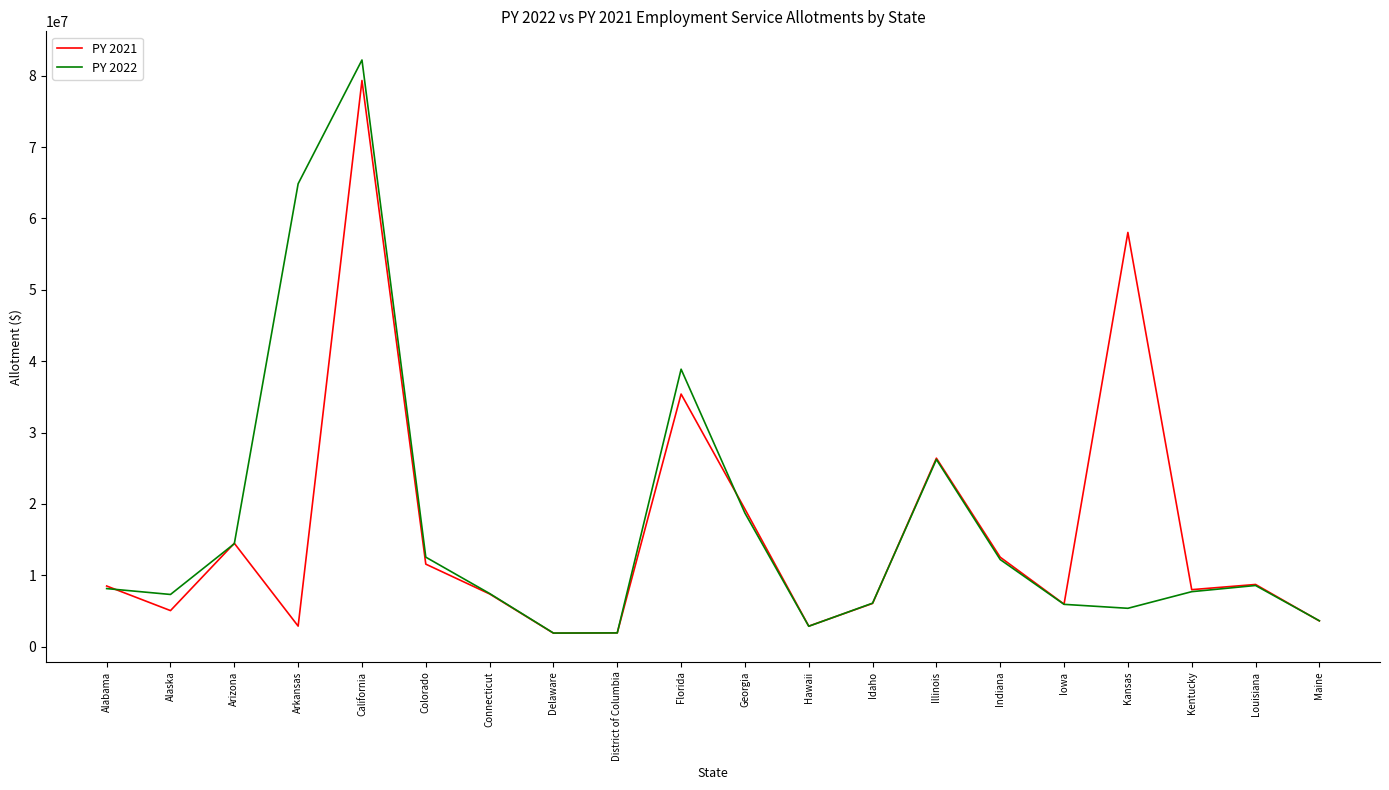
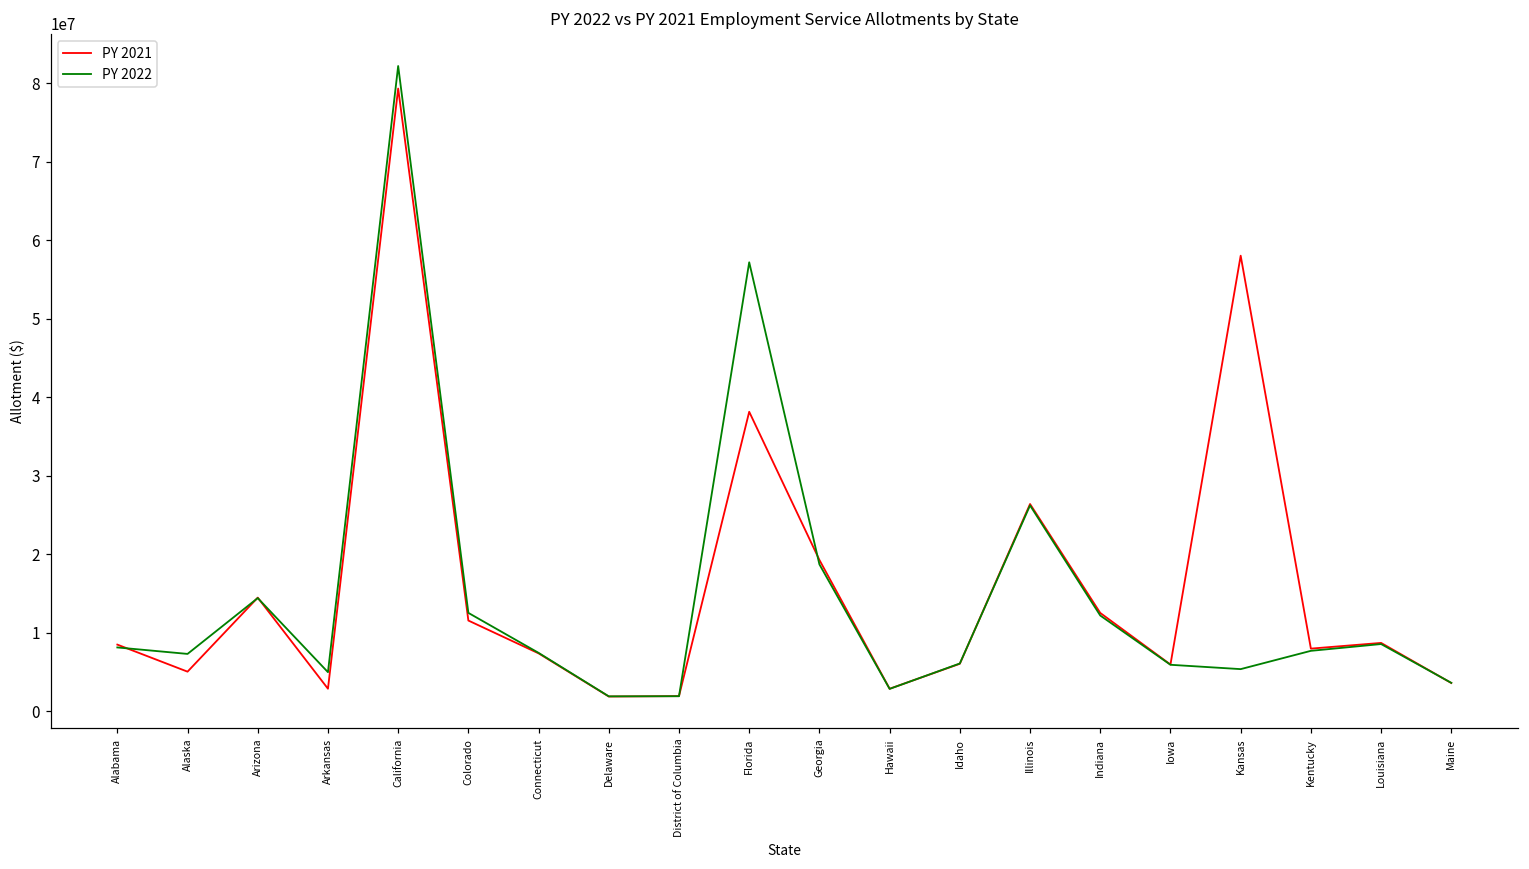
PY 2022, Arkansas: 65000000 -> 5000000
PY 2021, Florida: 35000000 -> 38000000
PY 2022, Florida: 39000000 -> 57000000
